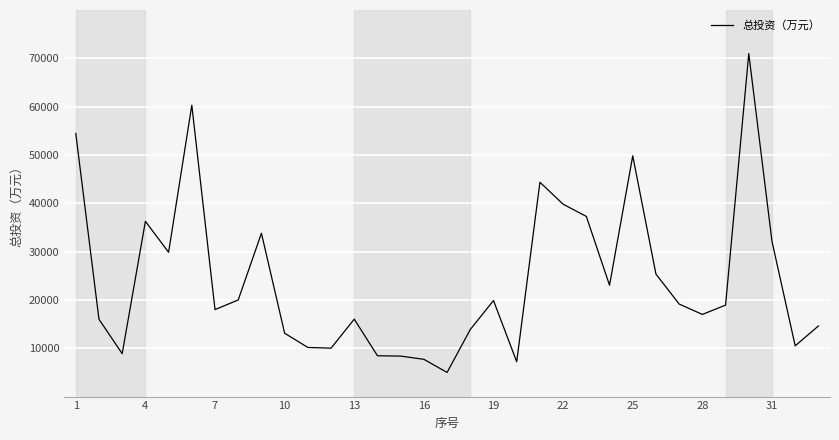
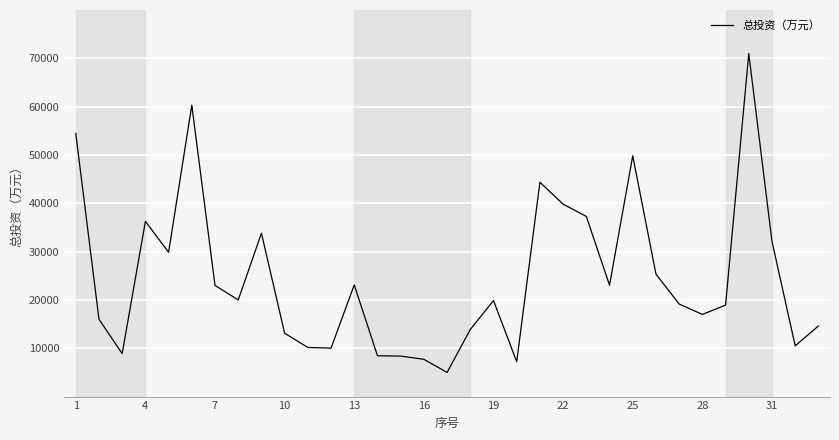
7: 18000 -> 23000
13: 16000 -> 23000
